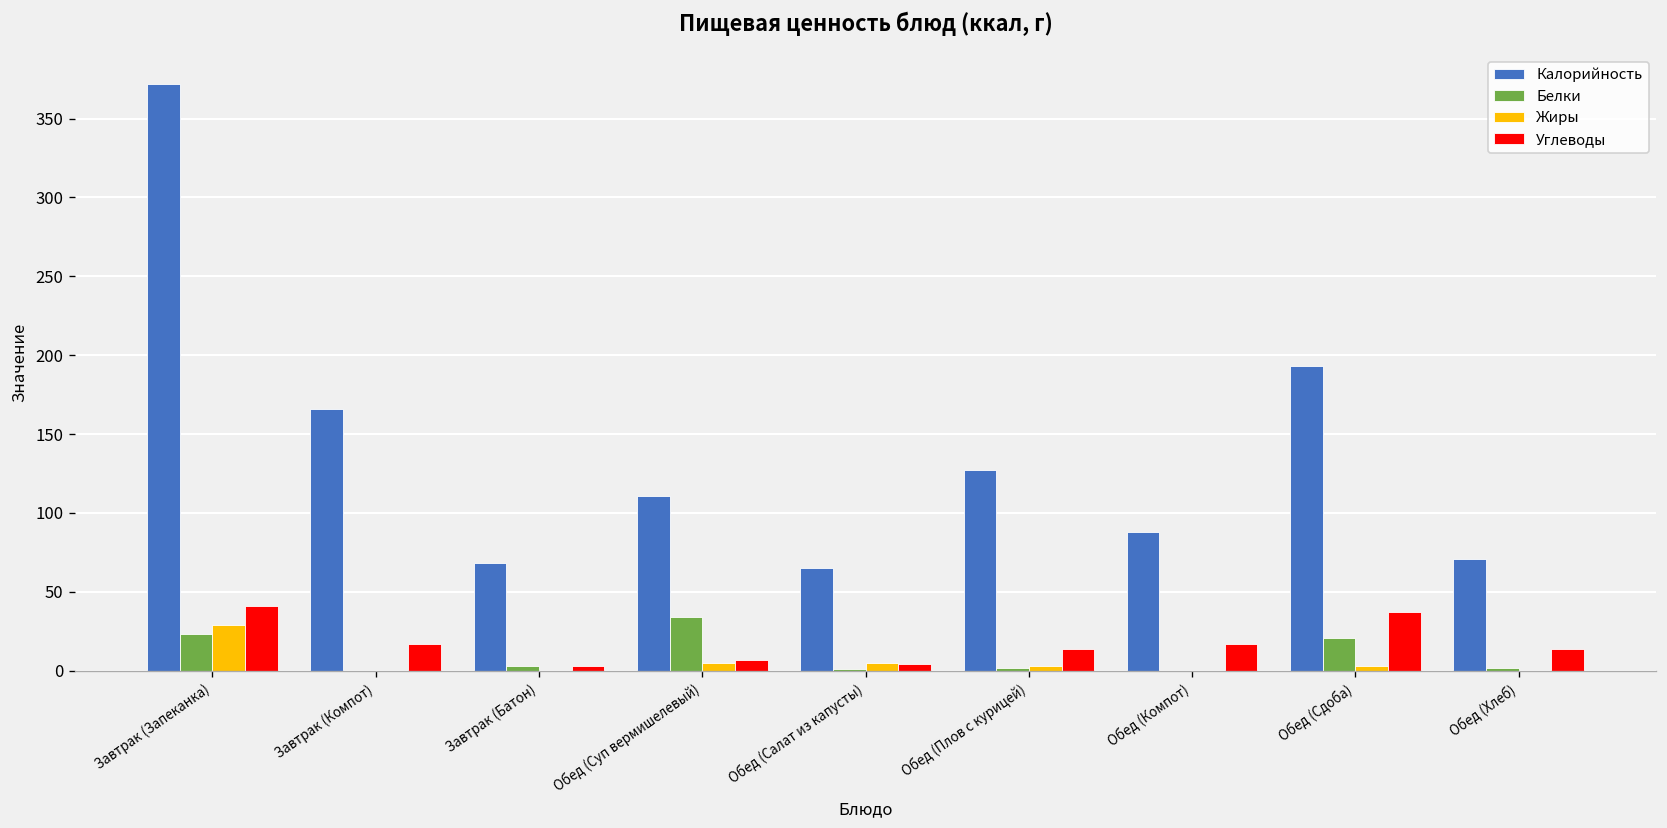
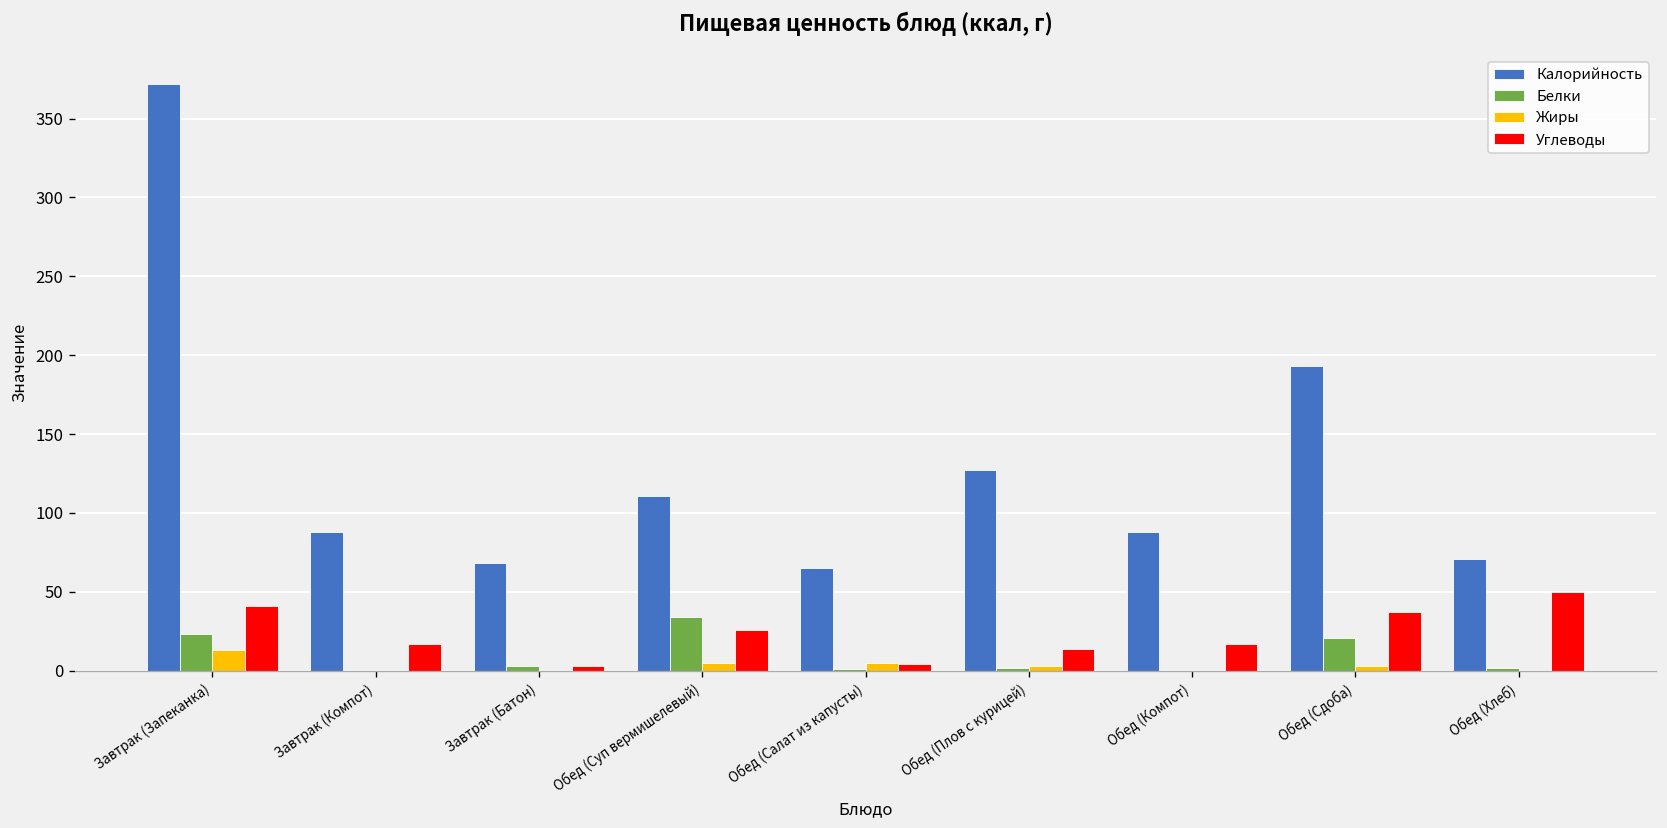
Жиры, Завтрак (Запеканка): 29 -> 13
Калорийность, Завтрак (Компот): 166 -> 88
Углеводы, Обед (Суп вермишелевый): 7 -> 26
Углеводы, Обед (Хлеб): 14 -> 50
